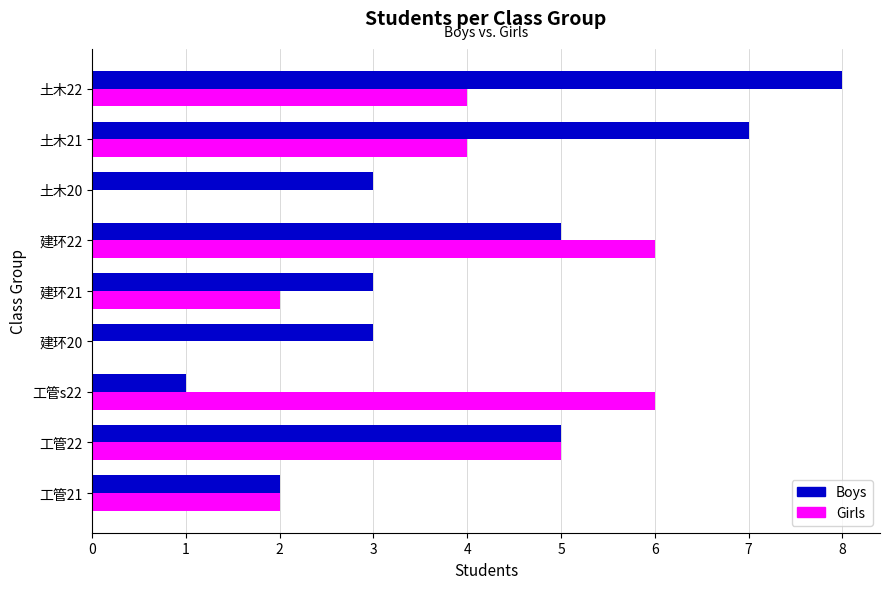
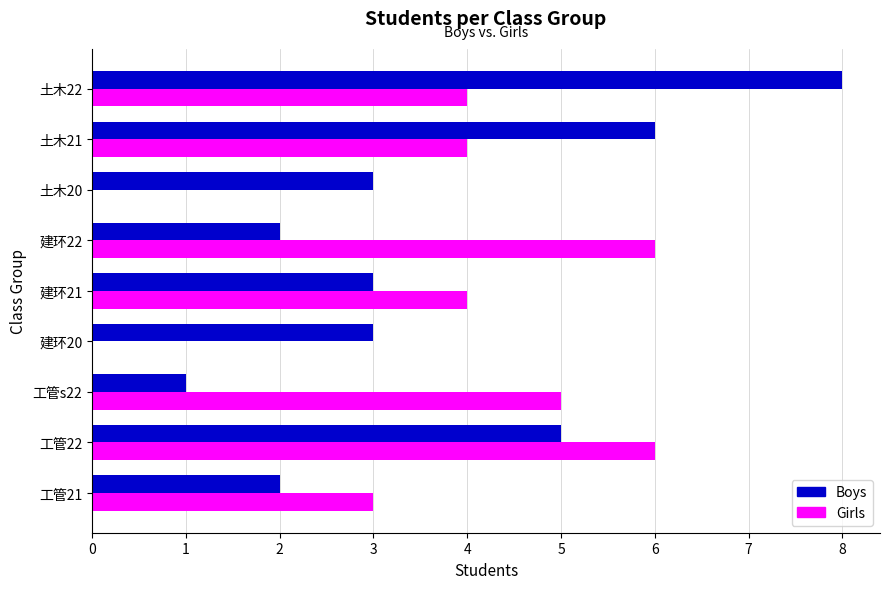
Boys, 土木21: 7 -> 6
Boys, 建环22: 5 -> 2
Girls, 建环21: 2 -> 4
Girls, 工管s22: 6 -> 5
Girls, 工管22: 5 -> 6
Girls, 工管21: 2 -> 3
